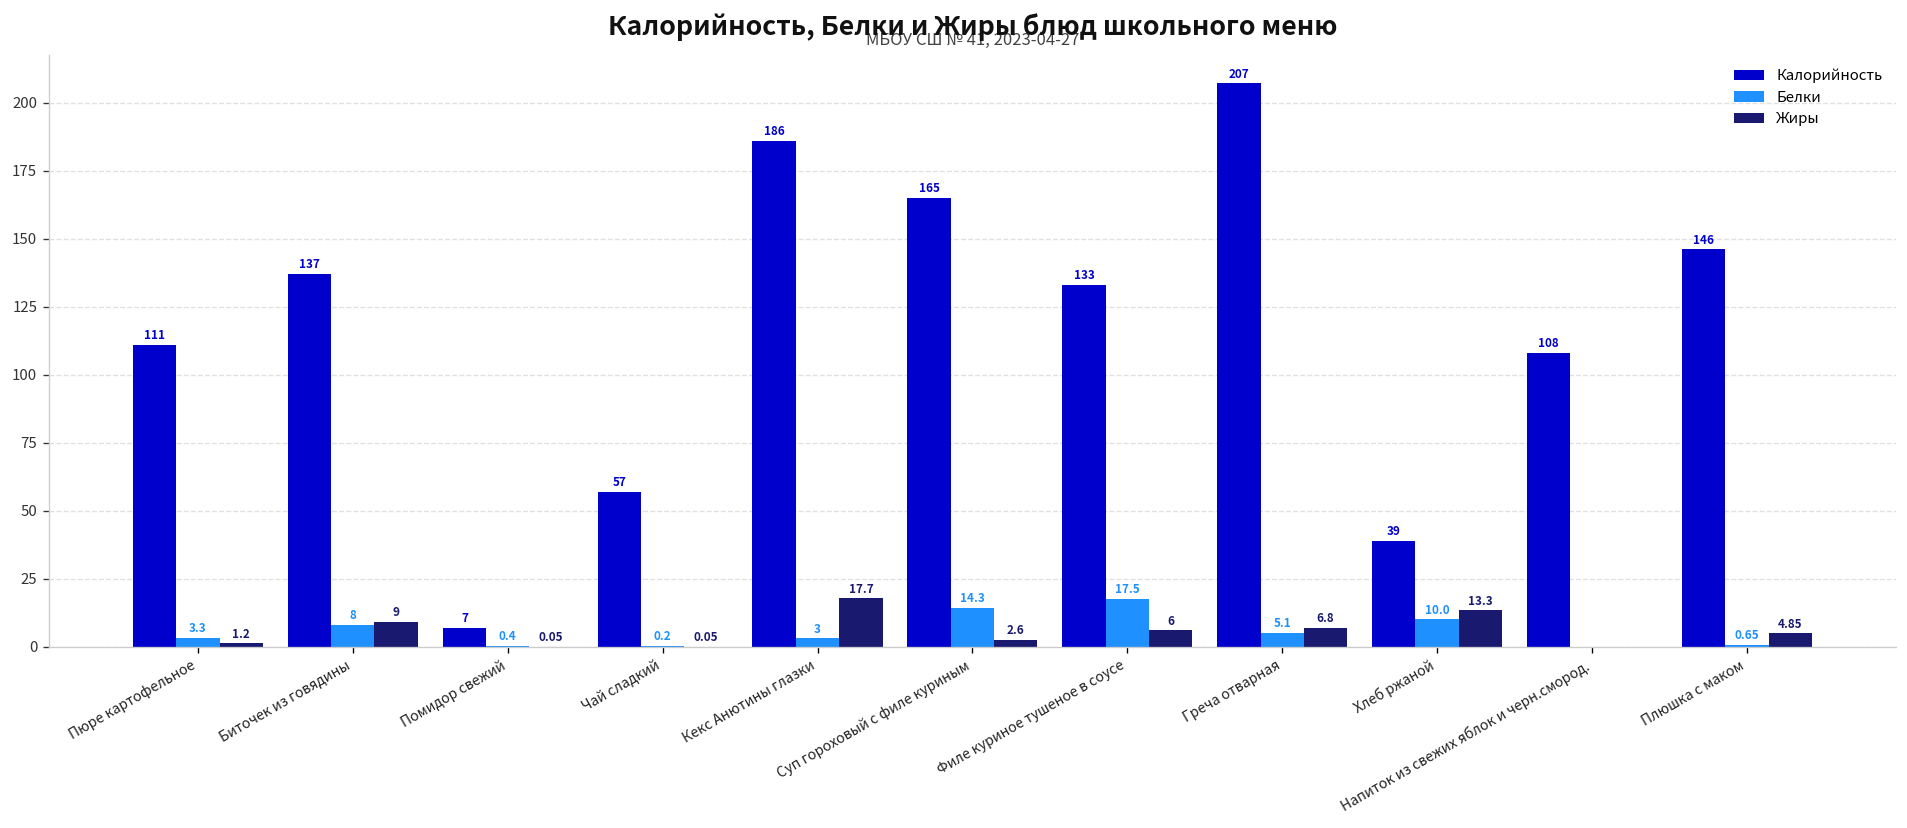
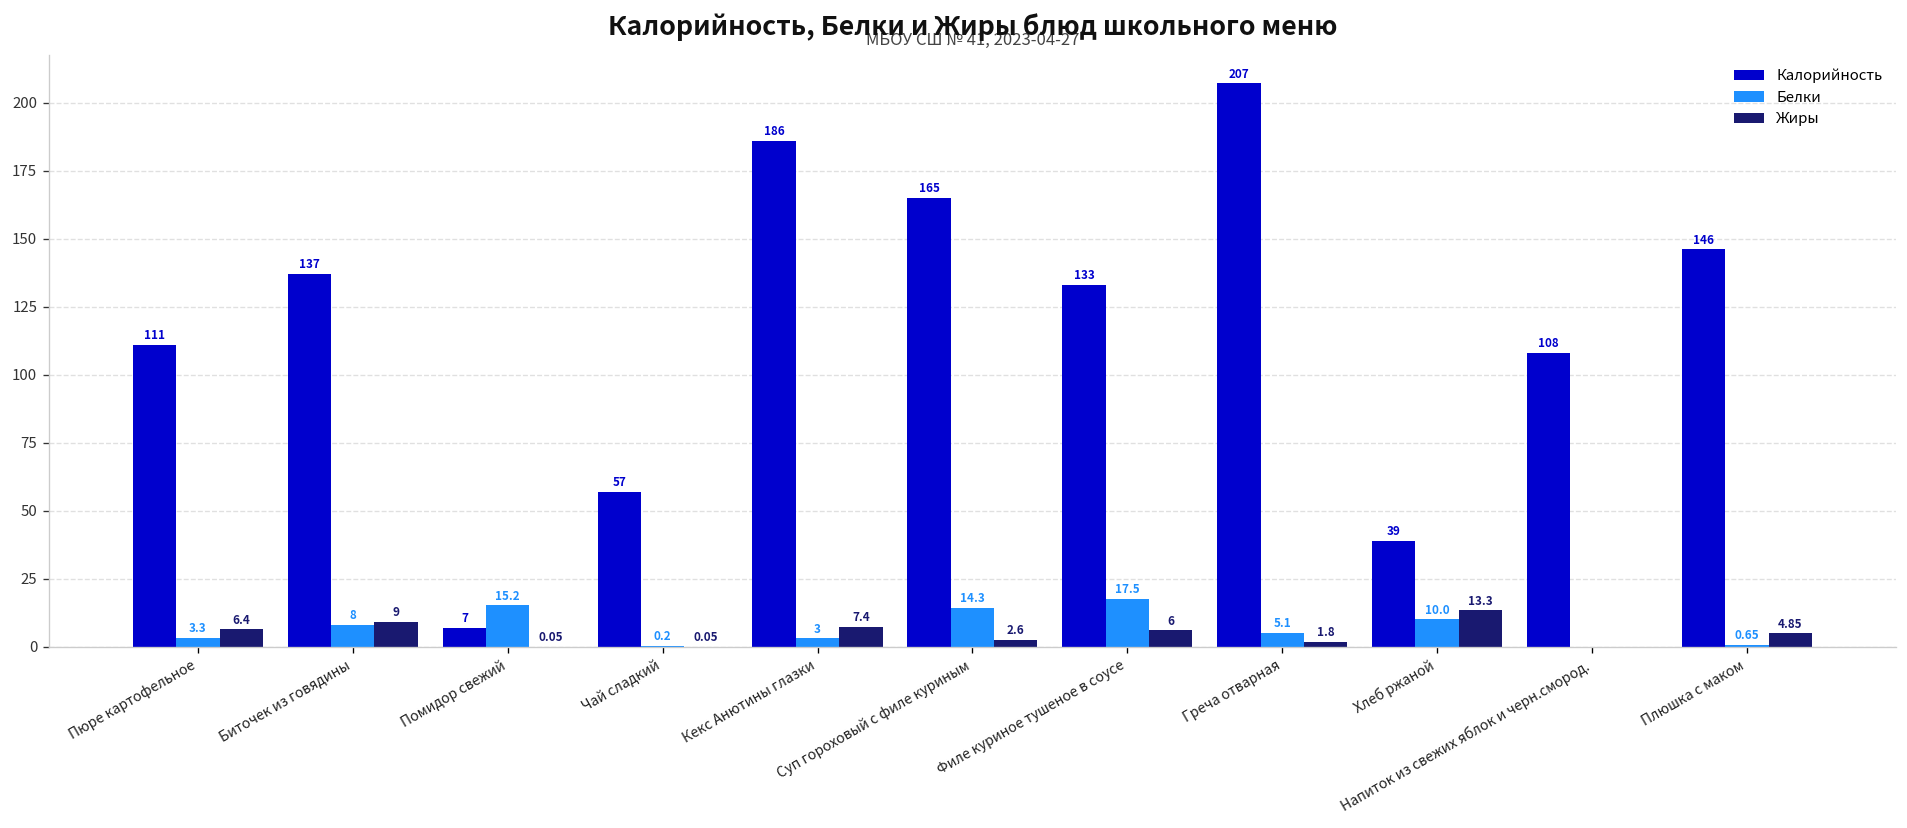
Жиры, Пюре картофельное: 1.2 -> 6.4
Белки, Помидор свежий: 0.4 -> 15.2
Жиры, Кекс Анютины глазки: 17.7 -> 7.4
Жиры, Греча отварная: 6.8 -> 1.8
